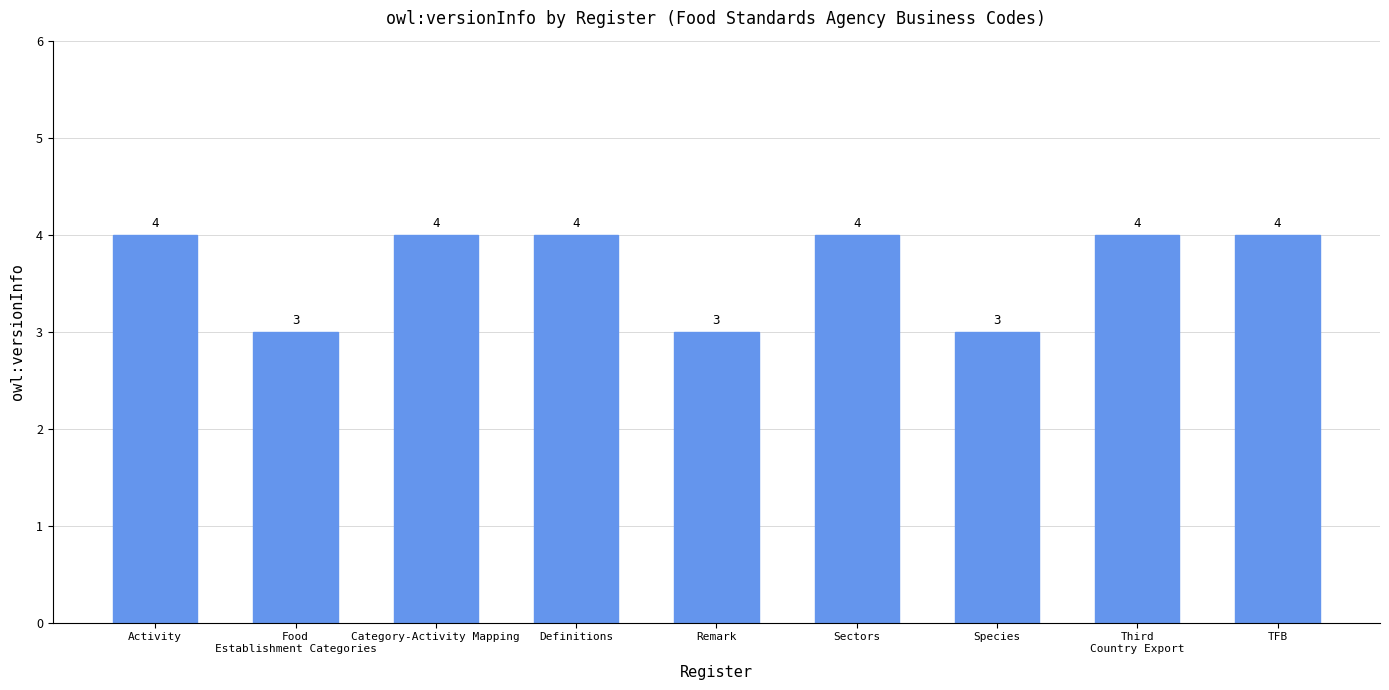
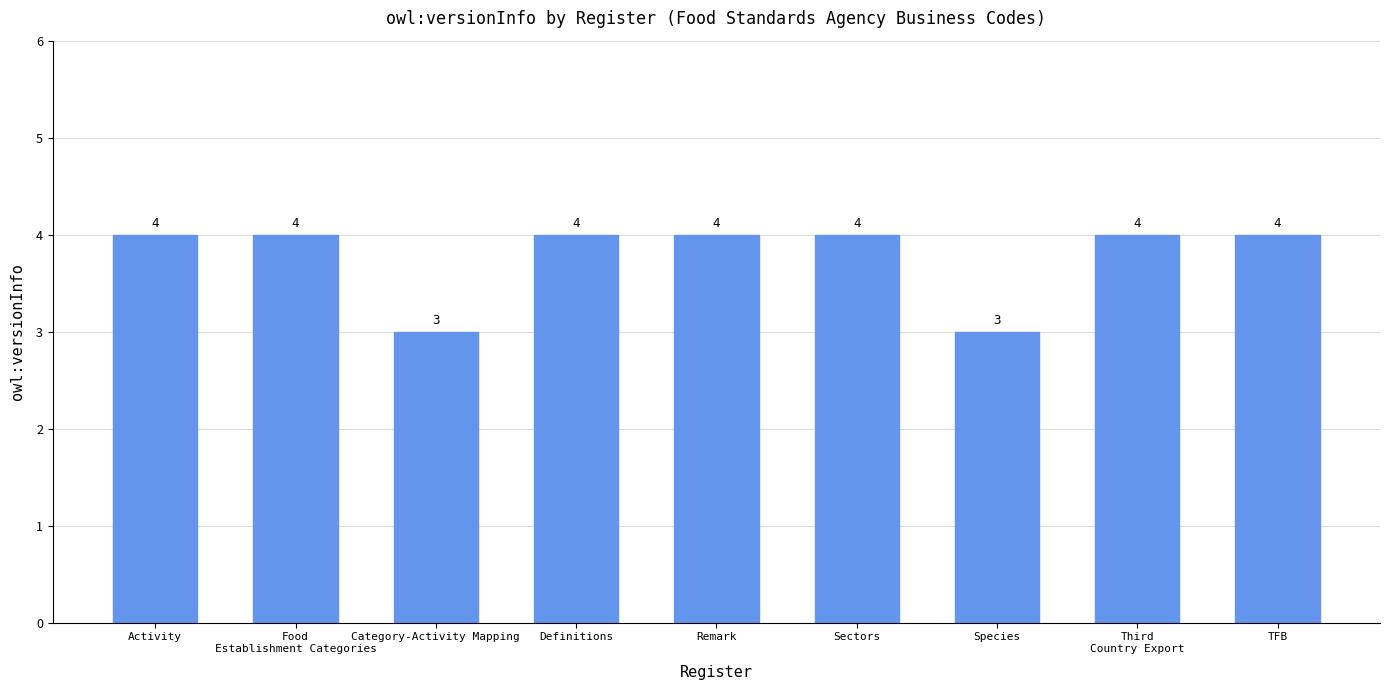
Food Establishment Categories: 3 -> 4
Category-Activity Mapping: 4 -> 3
Remark: 3 -> 4
